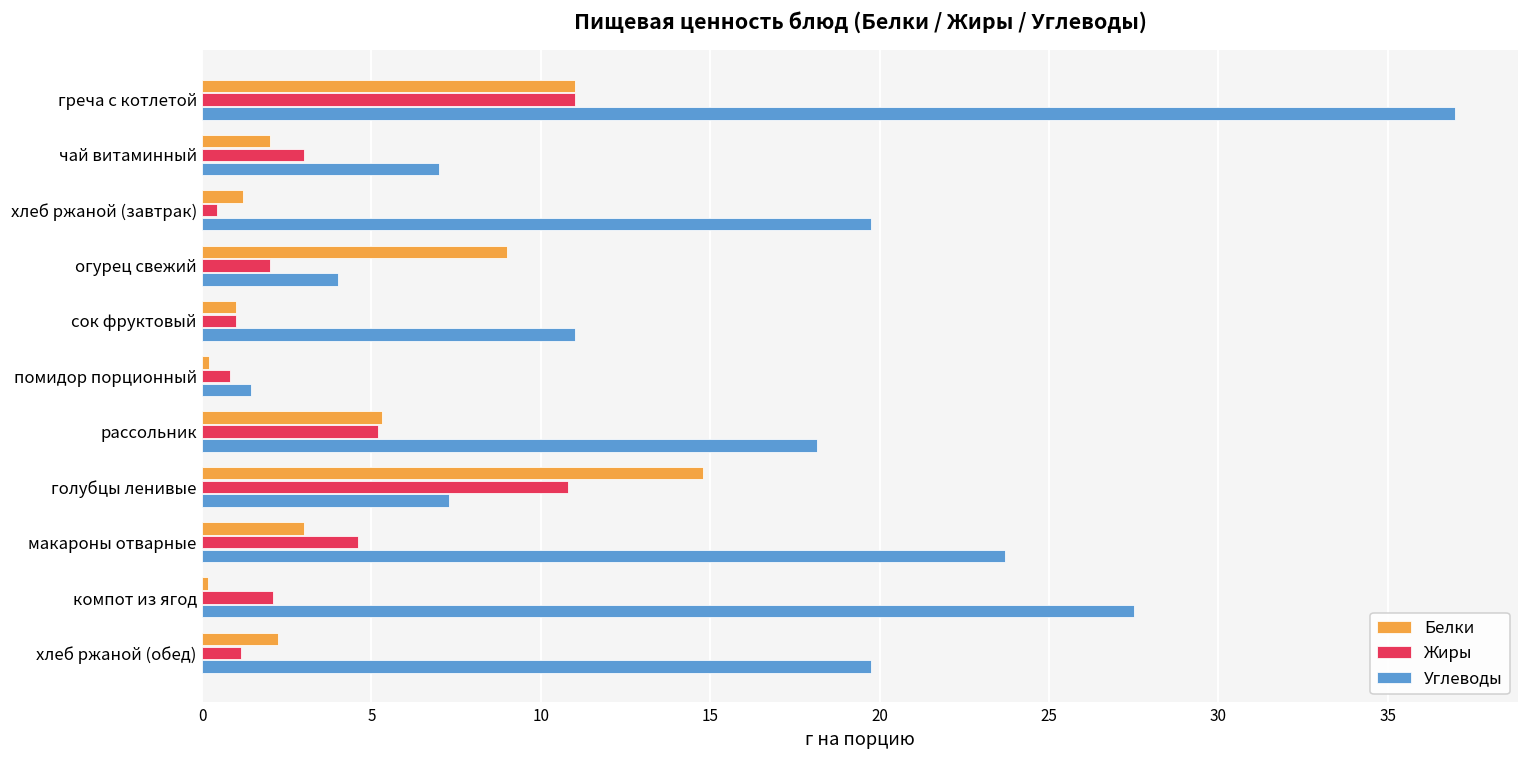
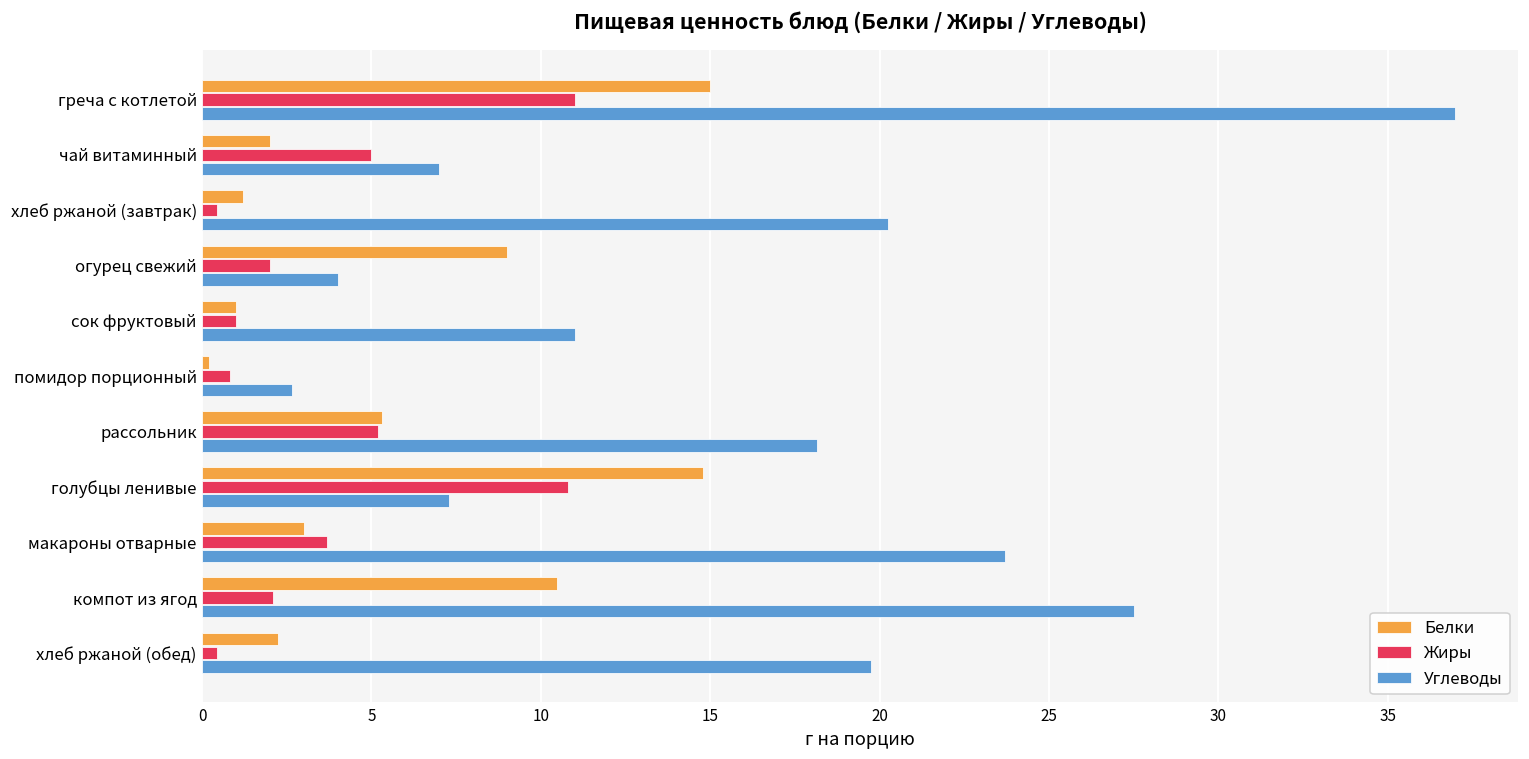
Белки, греча с котлетой: 11 -> 15
Жиры, чай витаминный: 3 -> 5
Углеводы, хлеб ржаной (завтрак): 19.8 -> 20.3
Углеводы, помидор порционный: 1.4 -> 2.7
Жиры, макароны отварные: 4.6 -> 3.7
Белки, компот из ягод: 0.2 -> 10.5
Жиры, хлеб ржаной (обед): 1.2 -> 0.4
